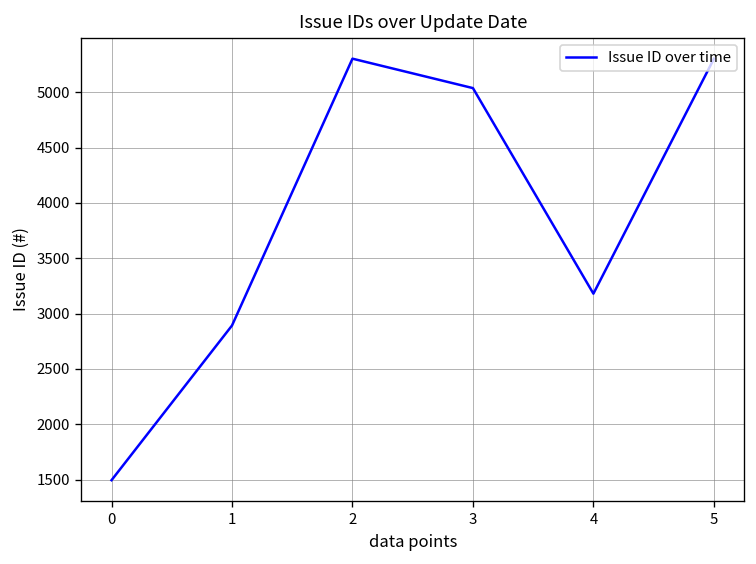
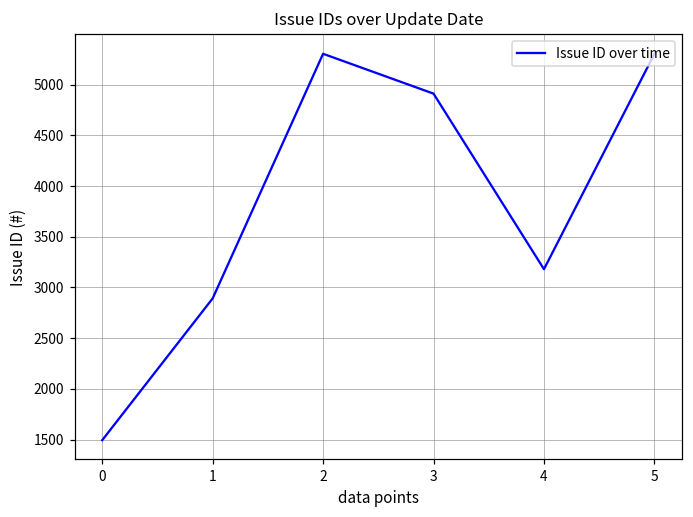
3: 5000 -> 4900
